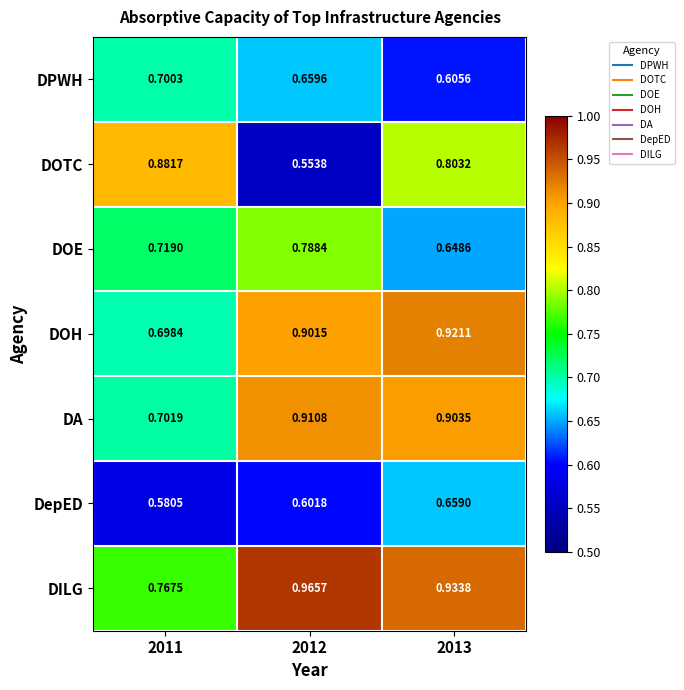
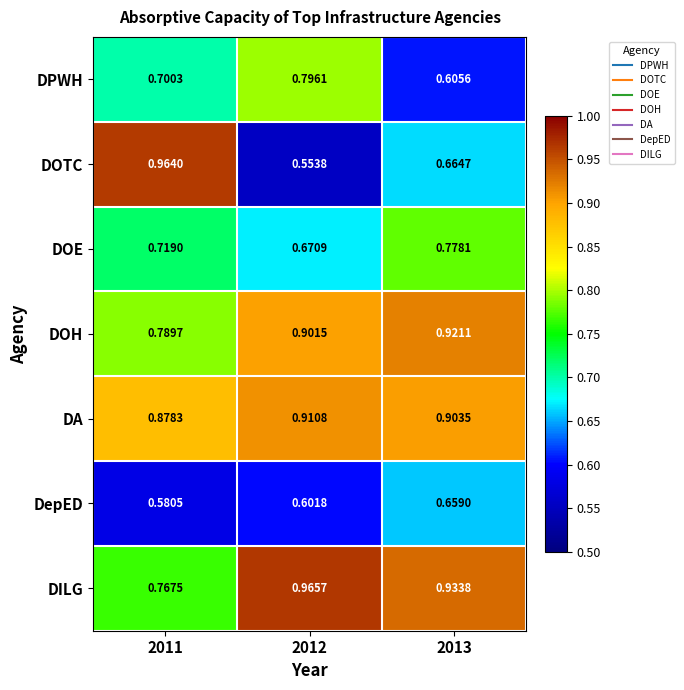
DPWH, 2012: 0.6596 -> 0.7961
DOTC, 2011: 0.8817 -> 0.9640
DOTC, 2013: 0.8032 -> 0.6647
DOE, 2012: 0.7884 -> 0.6709
DOE, 2013: 0.6486 -> 0.7781
DOH, 2011: 0.6984 -> 0.7897
DA, 2011: 0.7019 -> 0.8783
